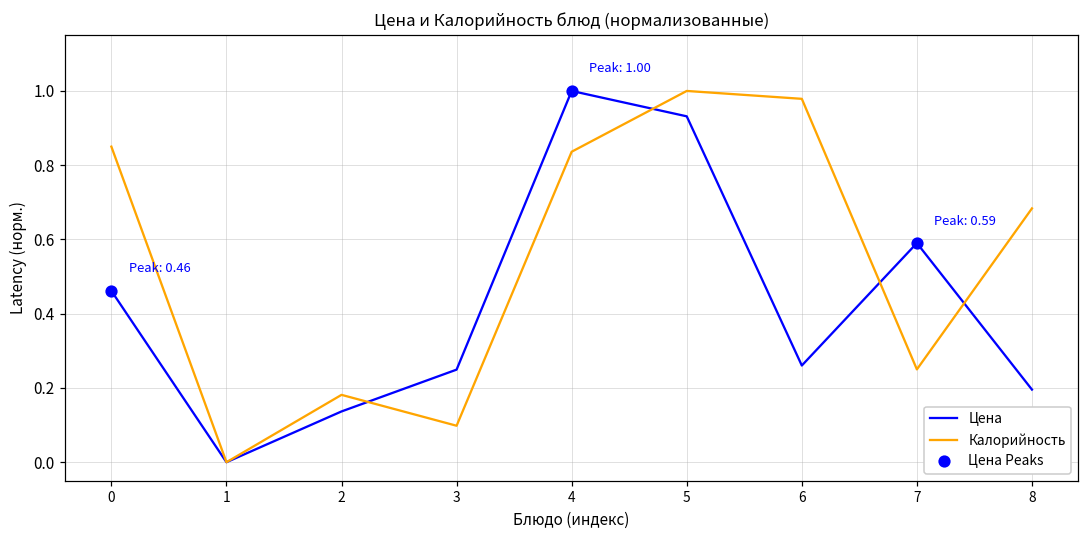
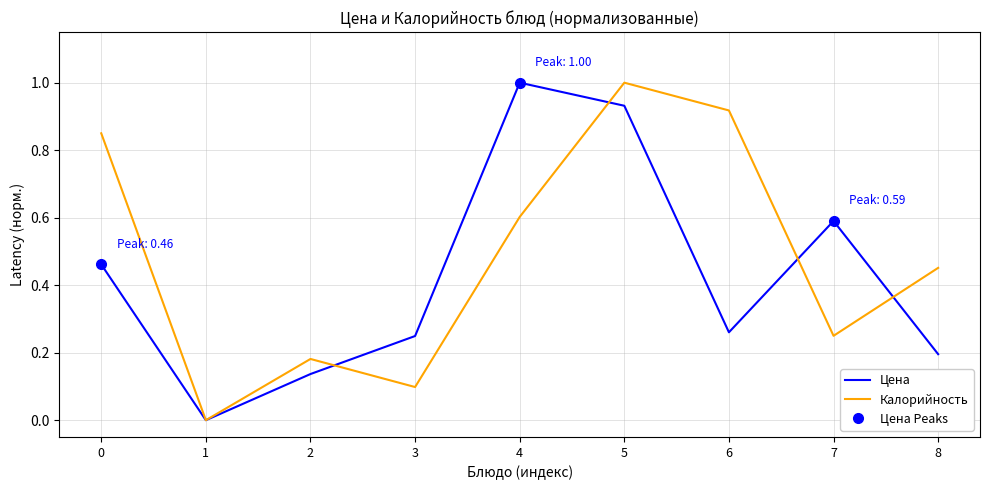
Калорийность, 4: 0.84 -> 0.60
Калорийность, 6: 0.98 -> 0.92
Калорийность, 8: 0.68 -> 0.45
